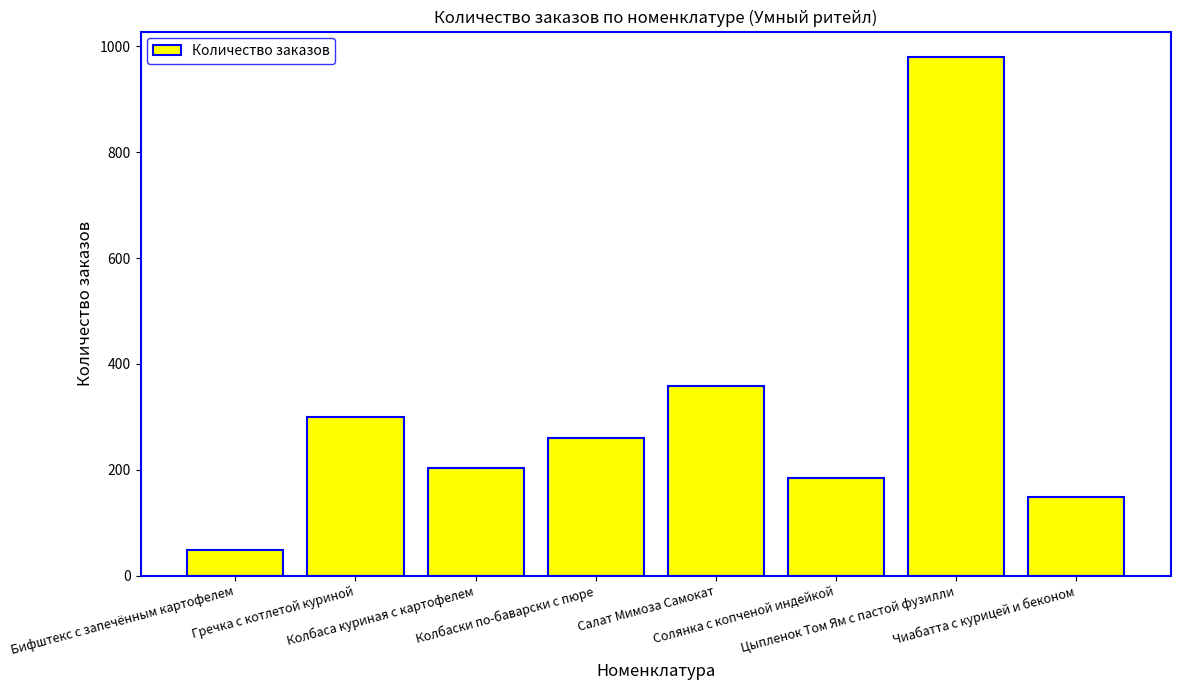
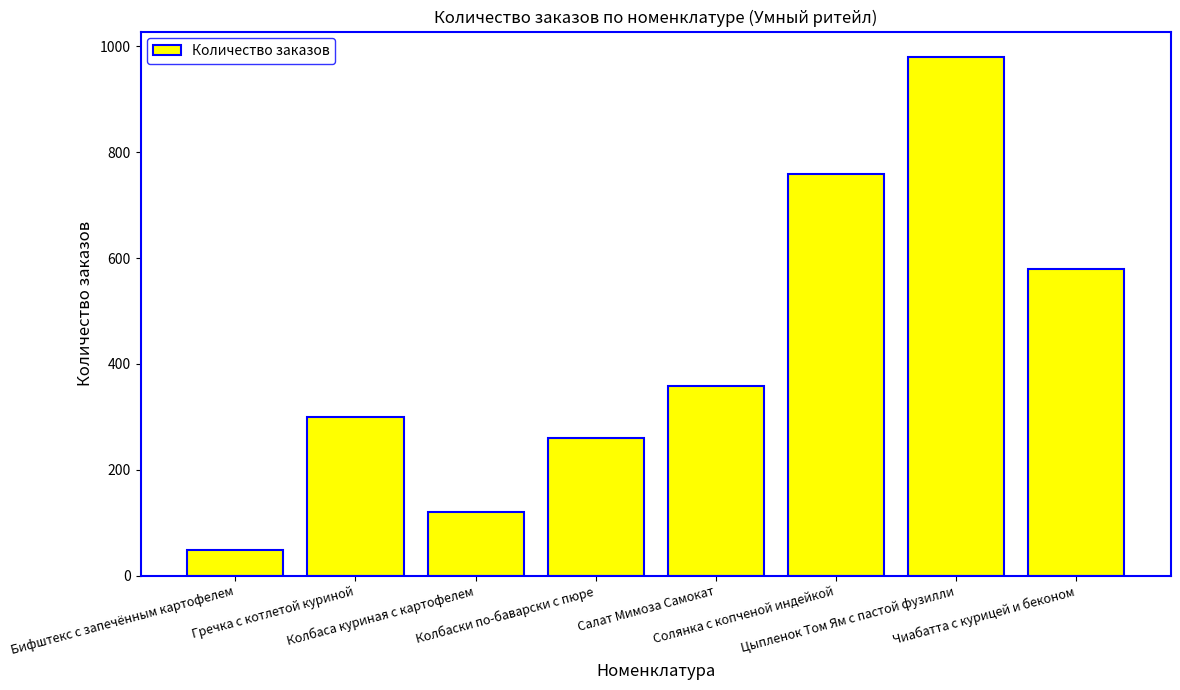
Колбаса куриная с картофелем: 200 -> 120
Солянка с копченой индейкой: 180 -> 760
Чиабатта с курицей и беконом: 150 -> 580
